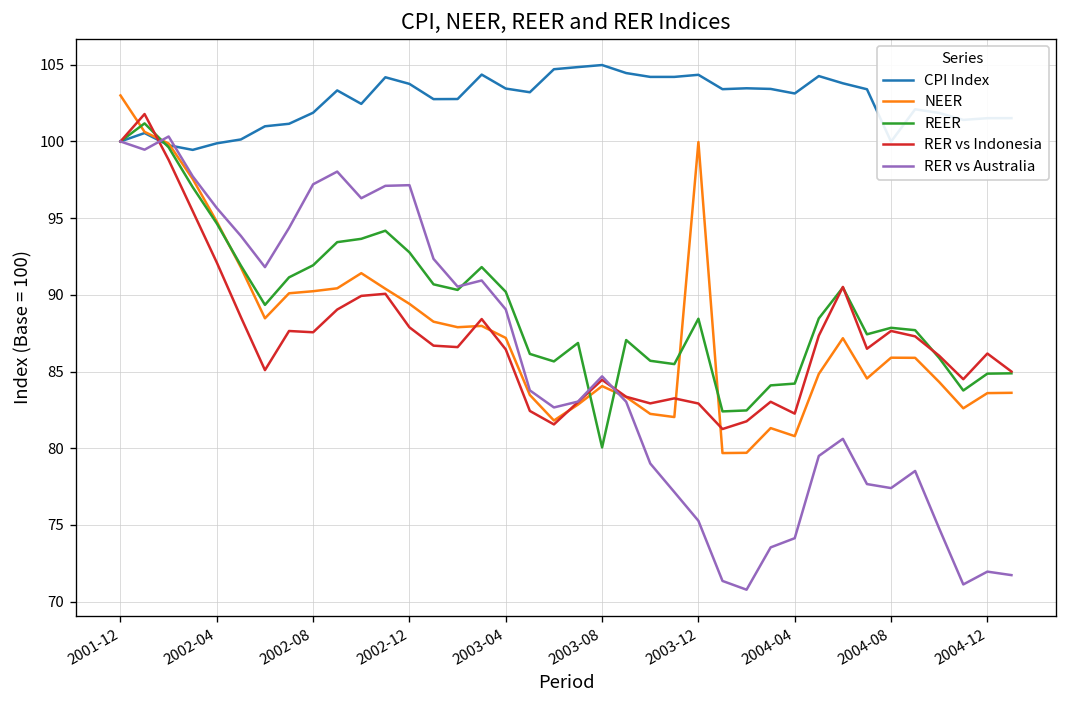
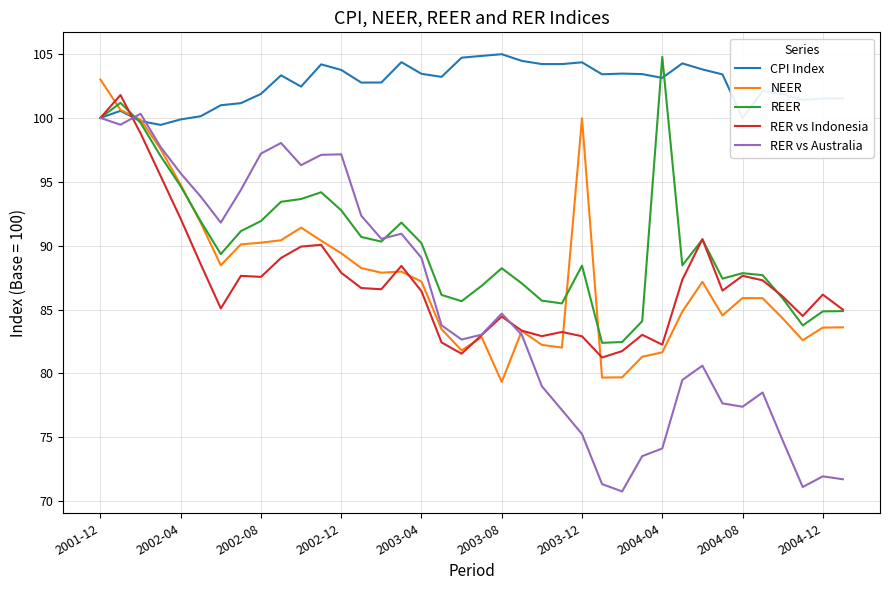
NEER, 2003-08: 84.0 -> 79.3
REER, 2003-08: 80.0 -> 88.2
NEER, 2004-04: 80.8 -> 81.7
REER, 2004-04: 84.2 -> 104.8
